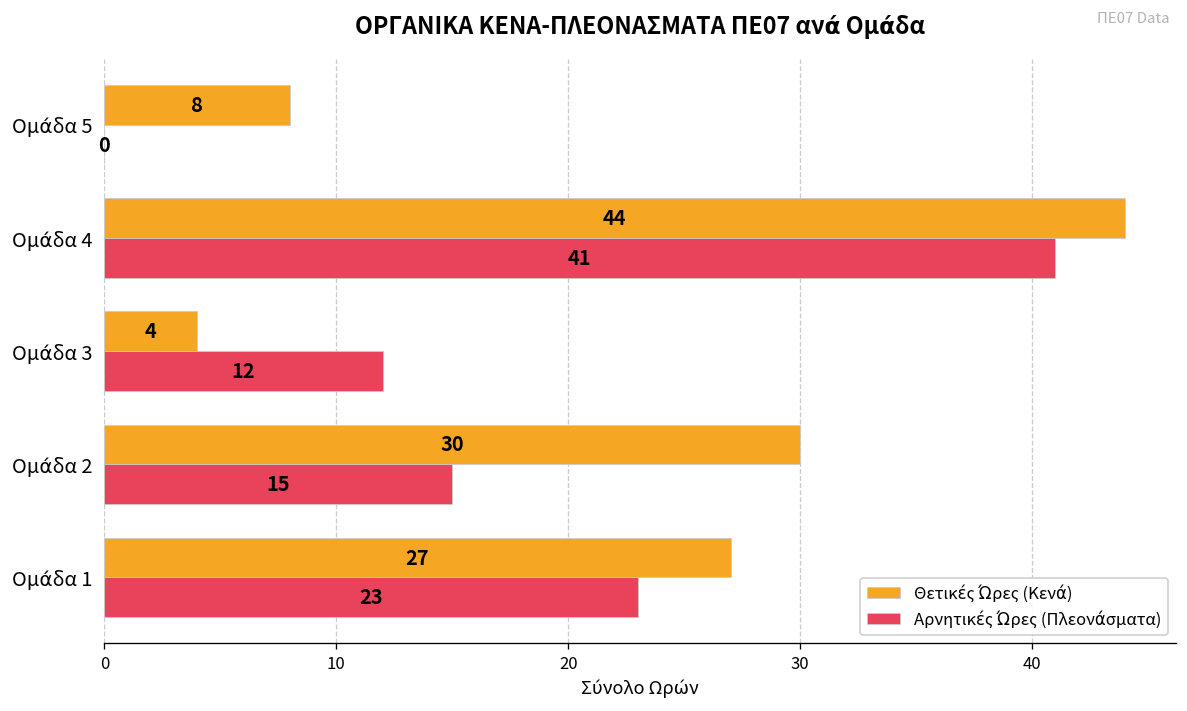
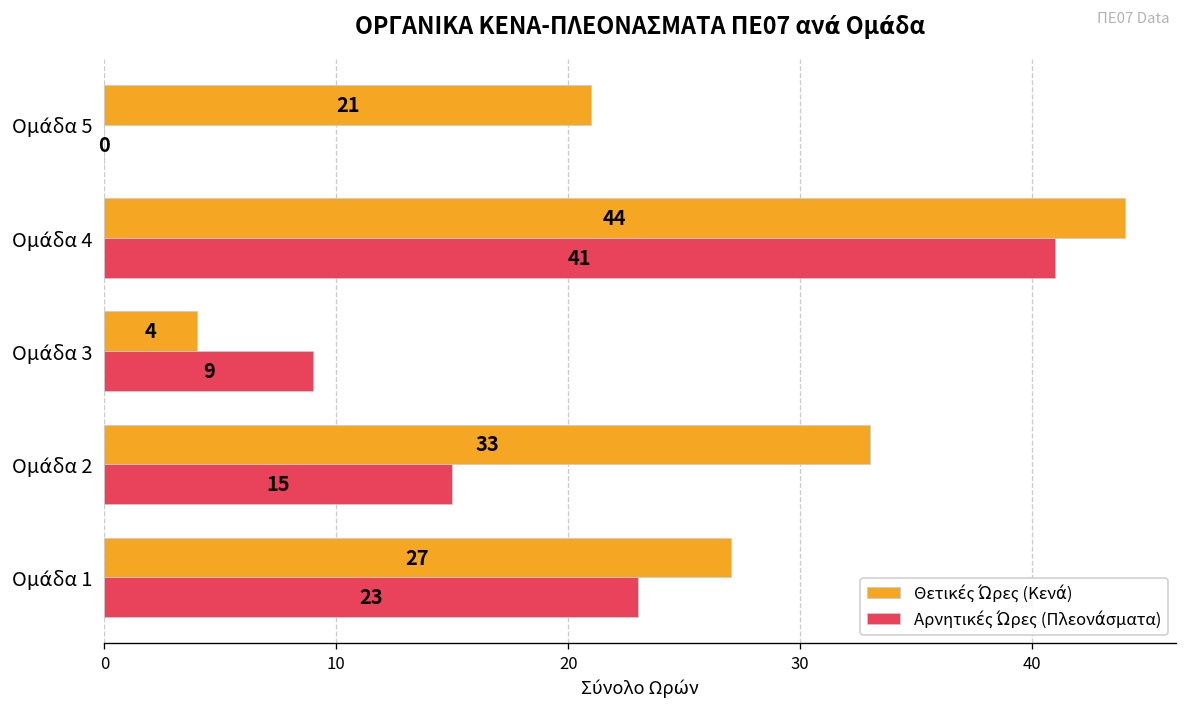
Θετικές Ώρες (Κενά), Ομάδα 5: 8 -> 21
Αρνητικές Ώρες (Πλεονάσματα), Ομάδα 3: 12 -> 9
Θετικές Ώρες (Κενά), Ομάδα 2: 30 -> 33
